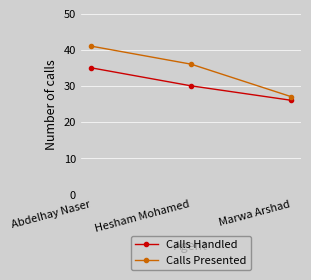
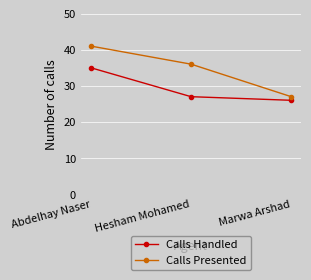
Calls Handled, Hesham Mohamed: 30 -> 27
